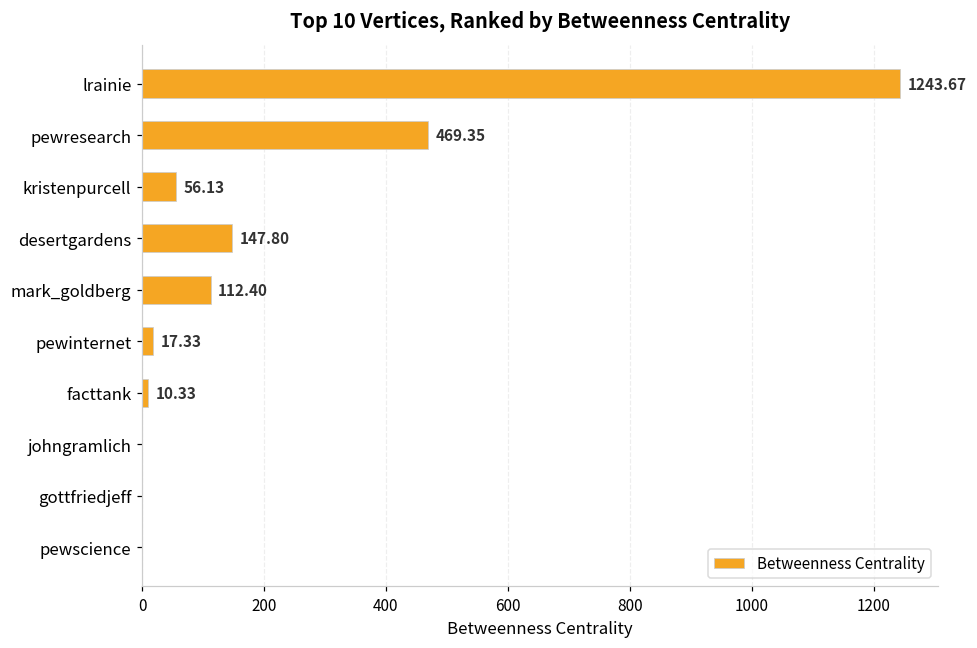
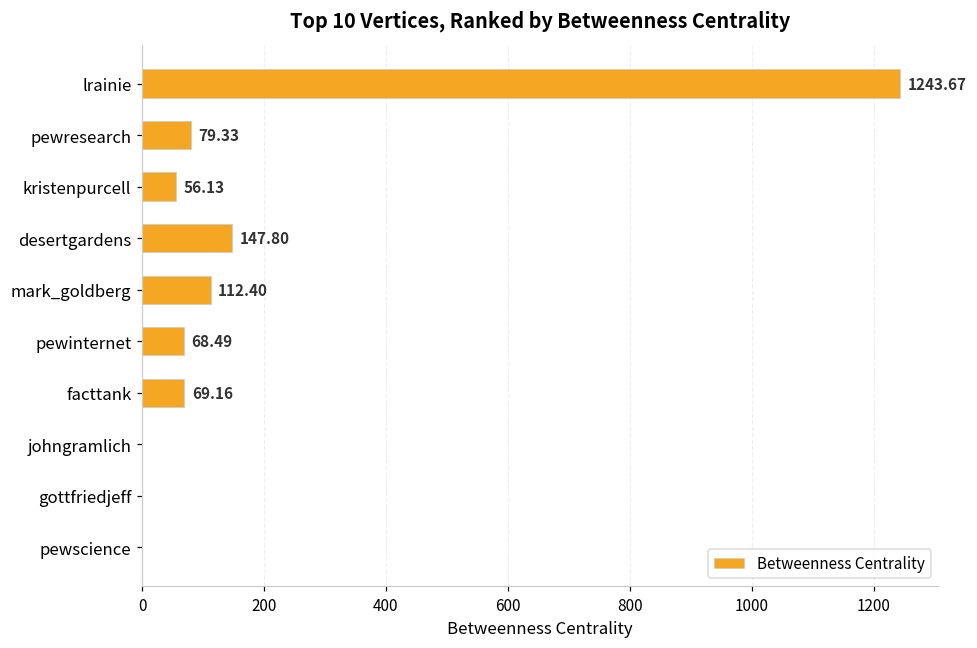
pewresearch: 469.35 -> 79.33
pewinternet: 17.33 -> 68.49
facttank: 10.33 -> 69.16
